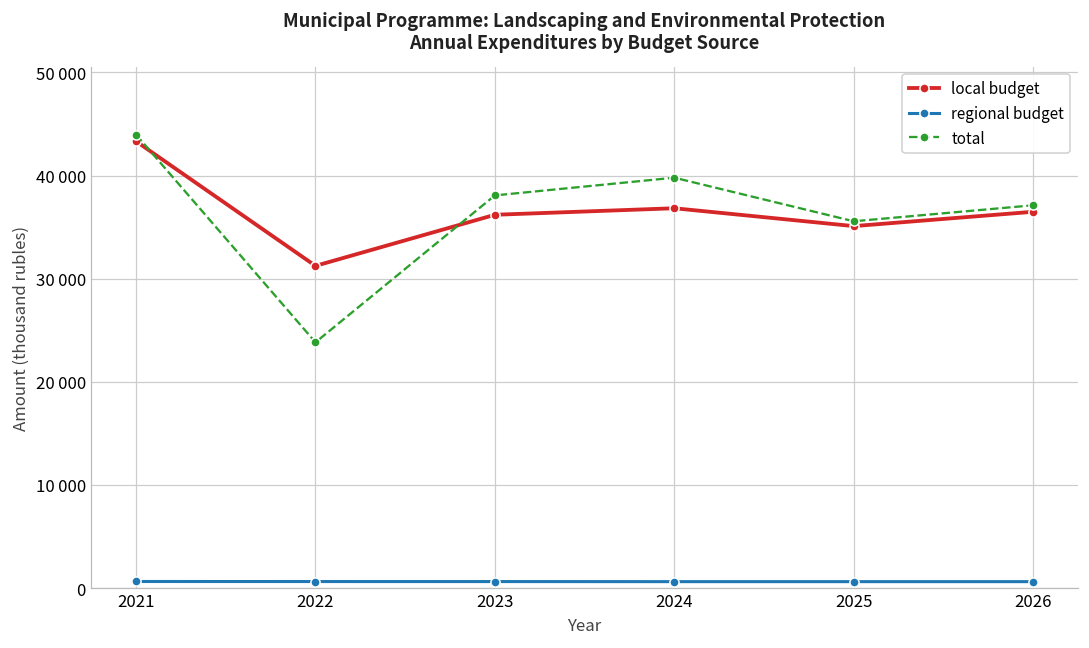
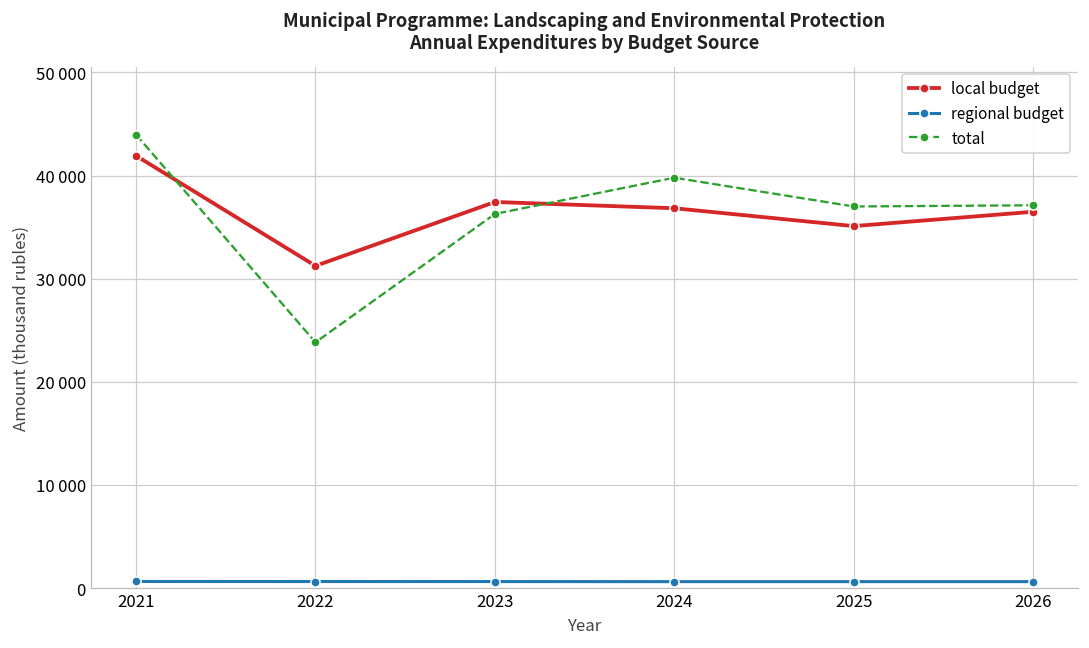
local budget, 2021: 43000 -> 42000
local budget, 2023: 36000 -> 37000
total, 2023: 38000 -> 36000
total, 2025: 36000 -> 37000
